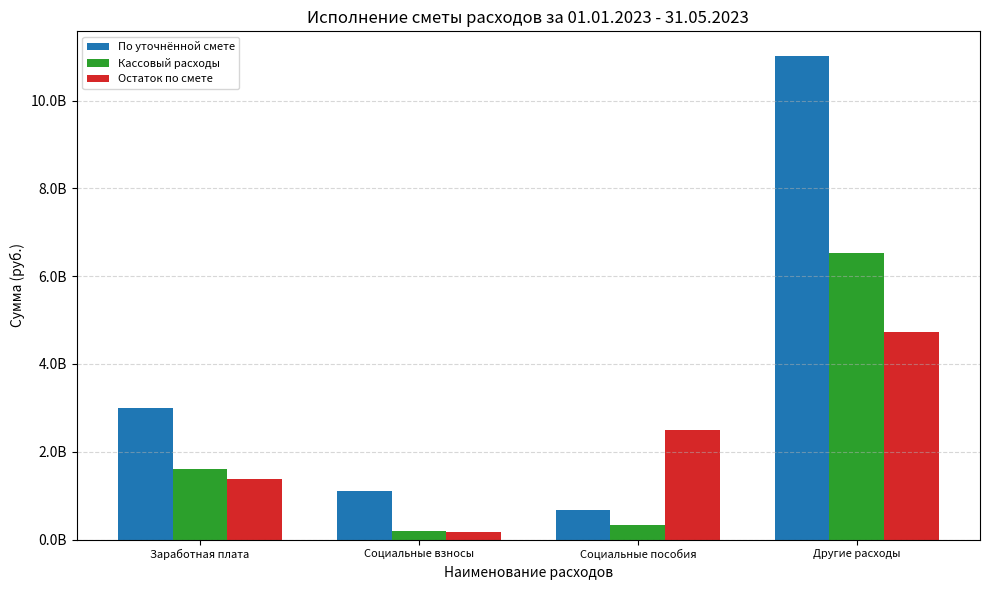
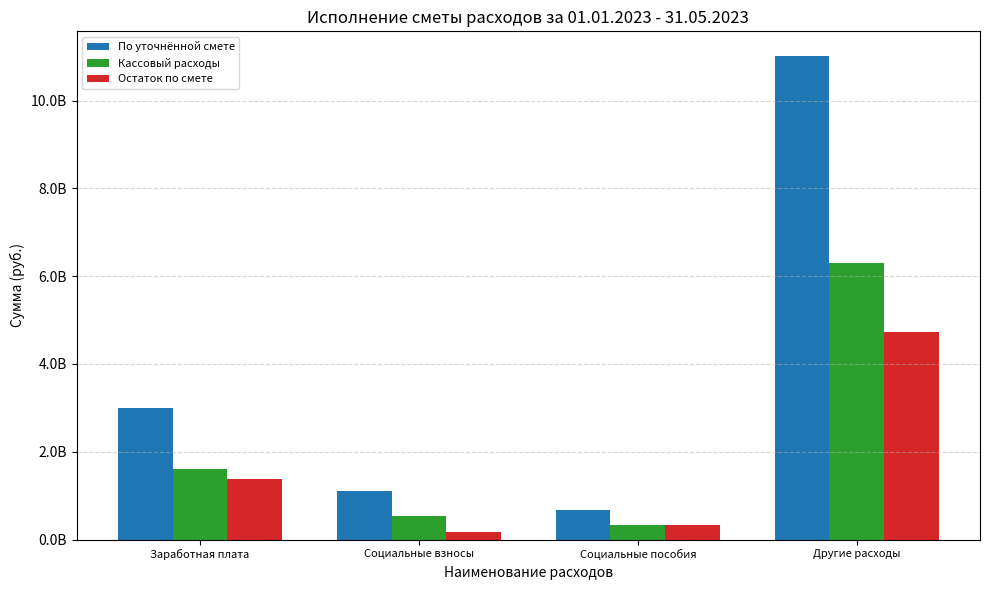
Кассовый расходы, Социальные взносы: 200000000 -> 500000000
Остаток по смете, Социальные пособия: 2500000000 -> 300000000
Кассовый расходы, Другие расходы: 6500000000 -> 6300000000
